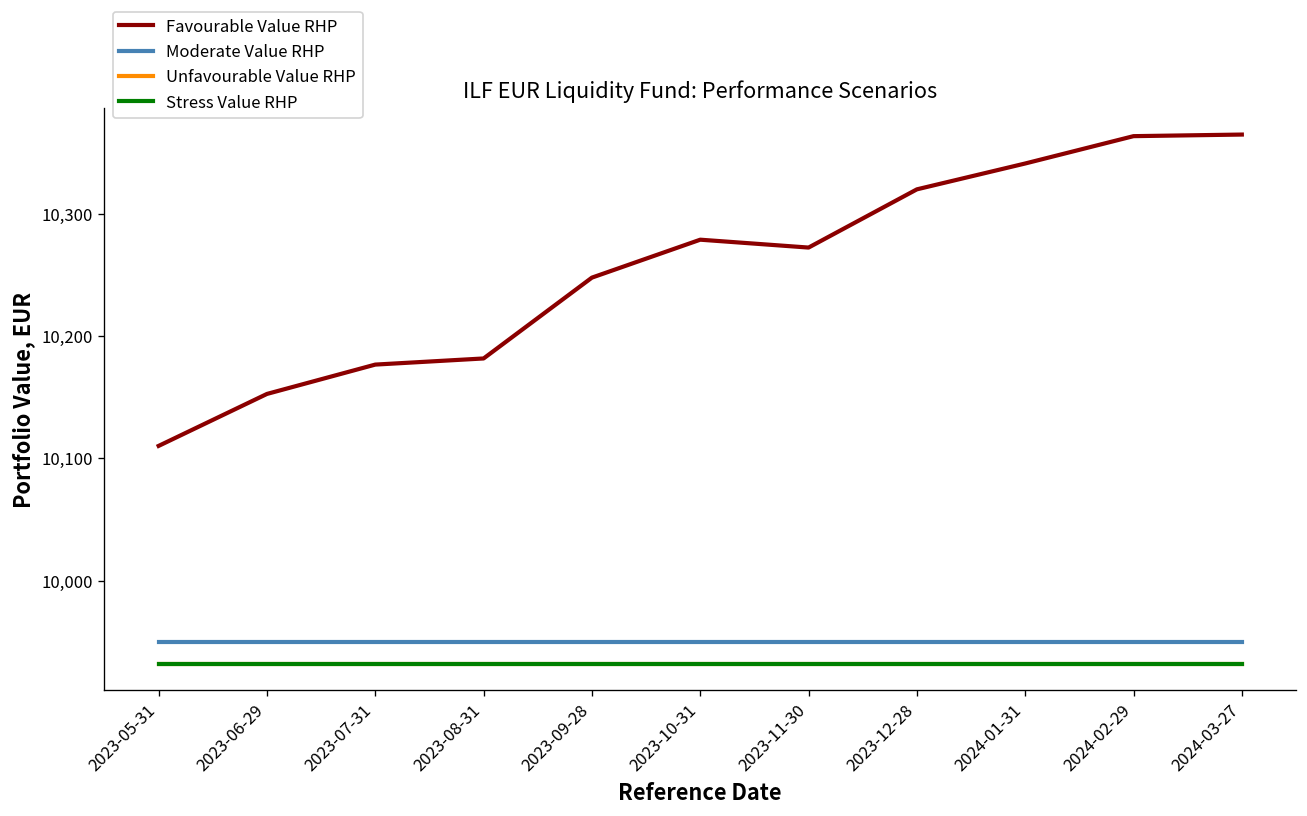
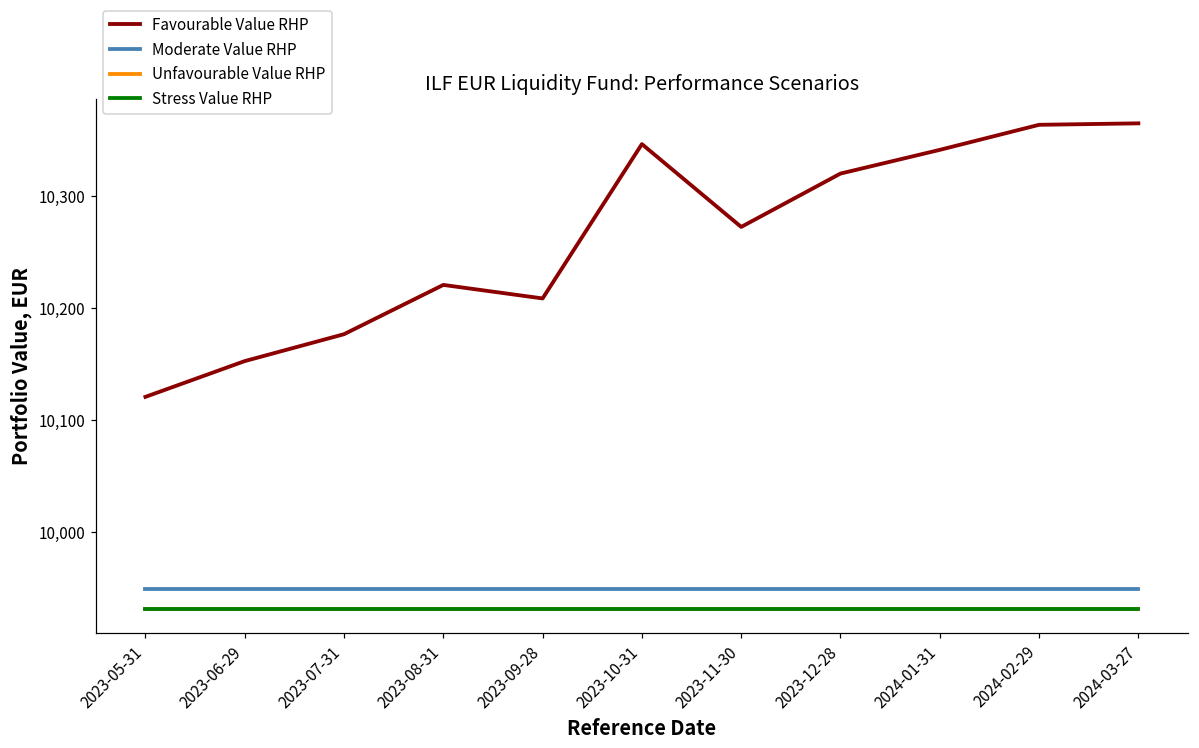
Favourable Value RHP, 2023-05-31: 10,110 -> 10,121
Favourable Value RHP, 2023-08-31: 10,182 -> 10,221
Favourable Value RHP, 2023-09-28: 10,248 -> 10,209
Favourable Value RHP, 2023-10-31: 10,279 -> 10,346
